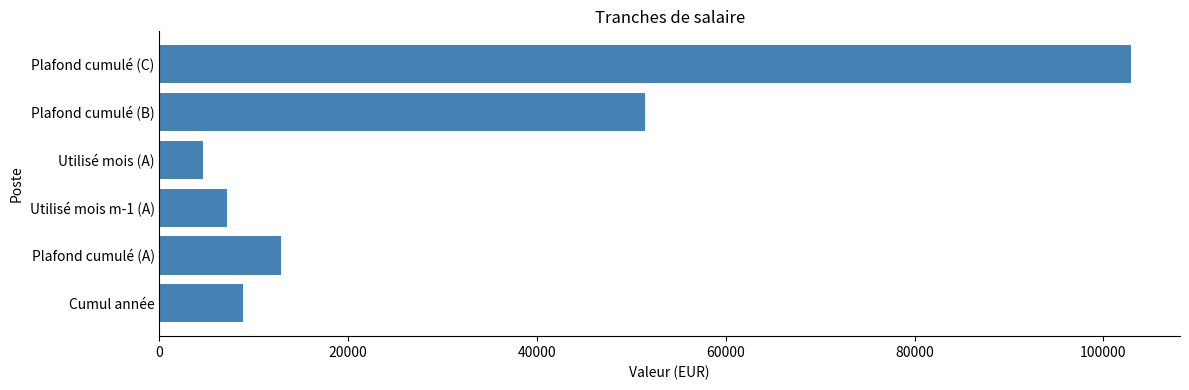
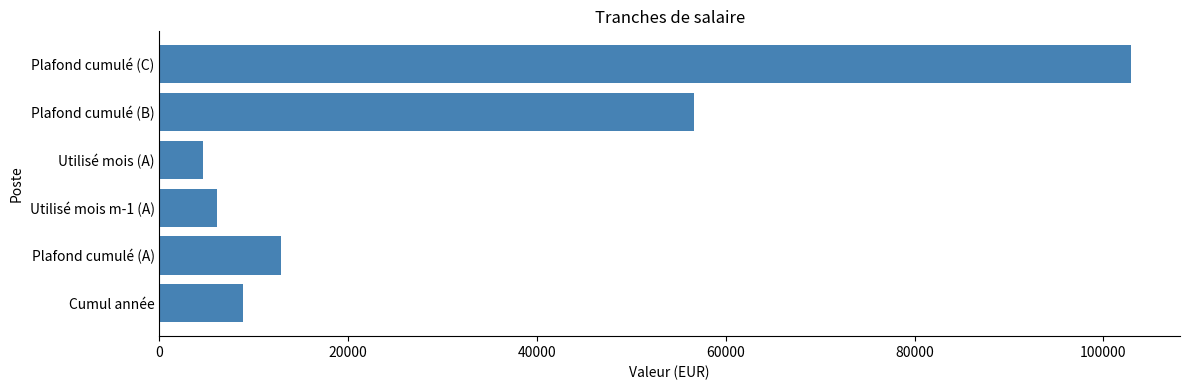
Plafond cumulé (B): 51000 -> 57000
Utilisé mois m-1 (A): 7000 -> 6000
